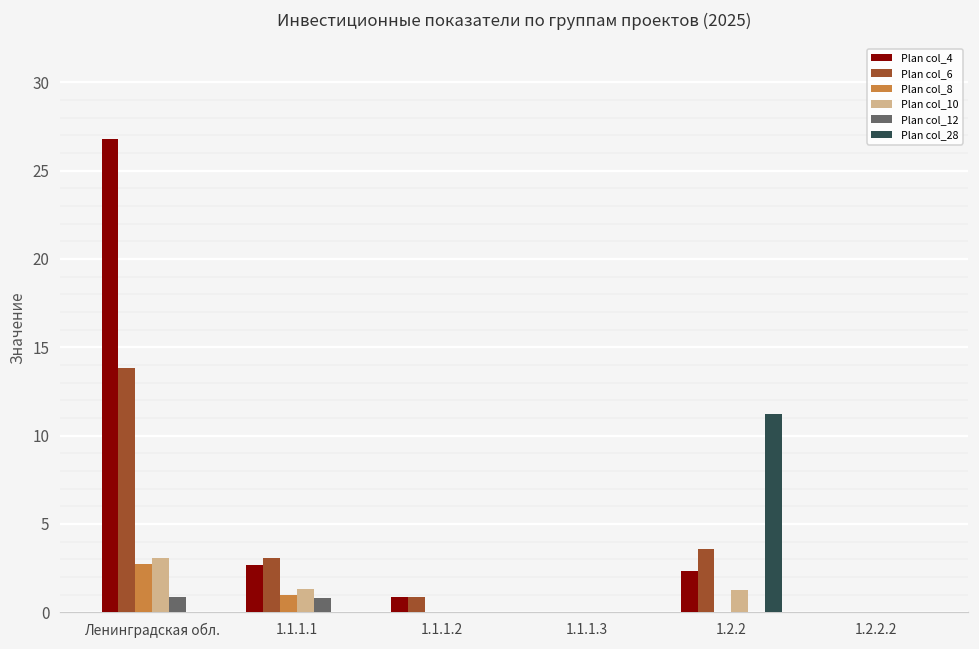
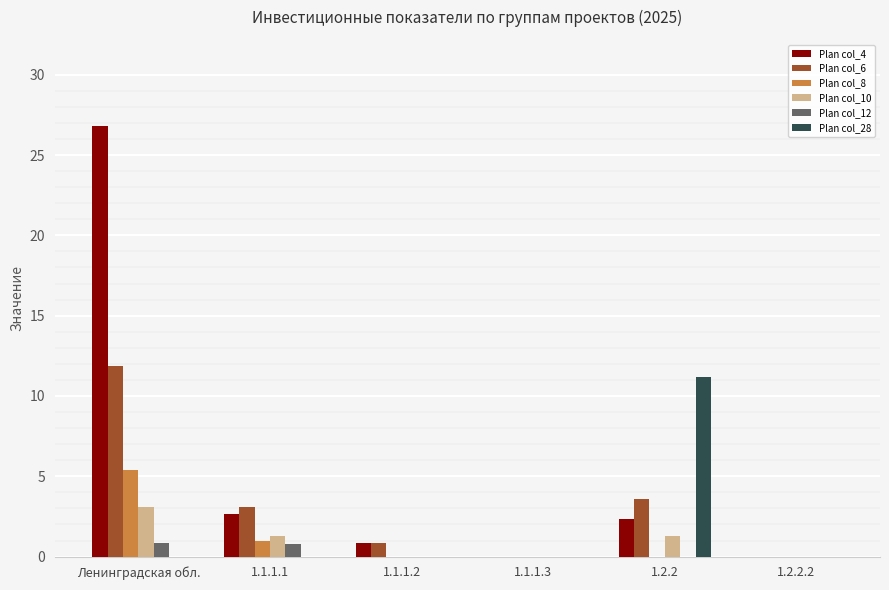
Plan col_6, Ленинградская обл.: 13.8 -> 11.9
Plan col_8, Ленинградская обл.: 2.7 -> 5.4
